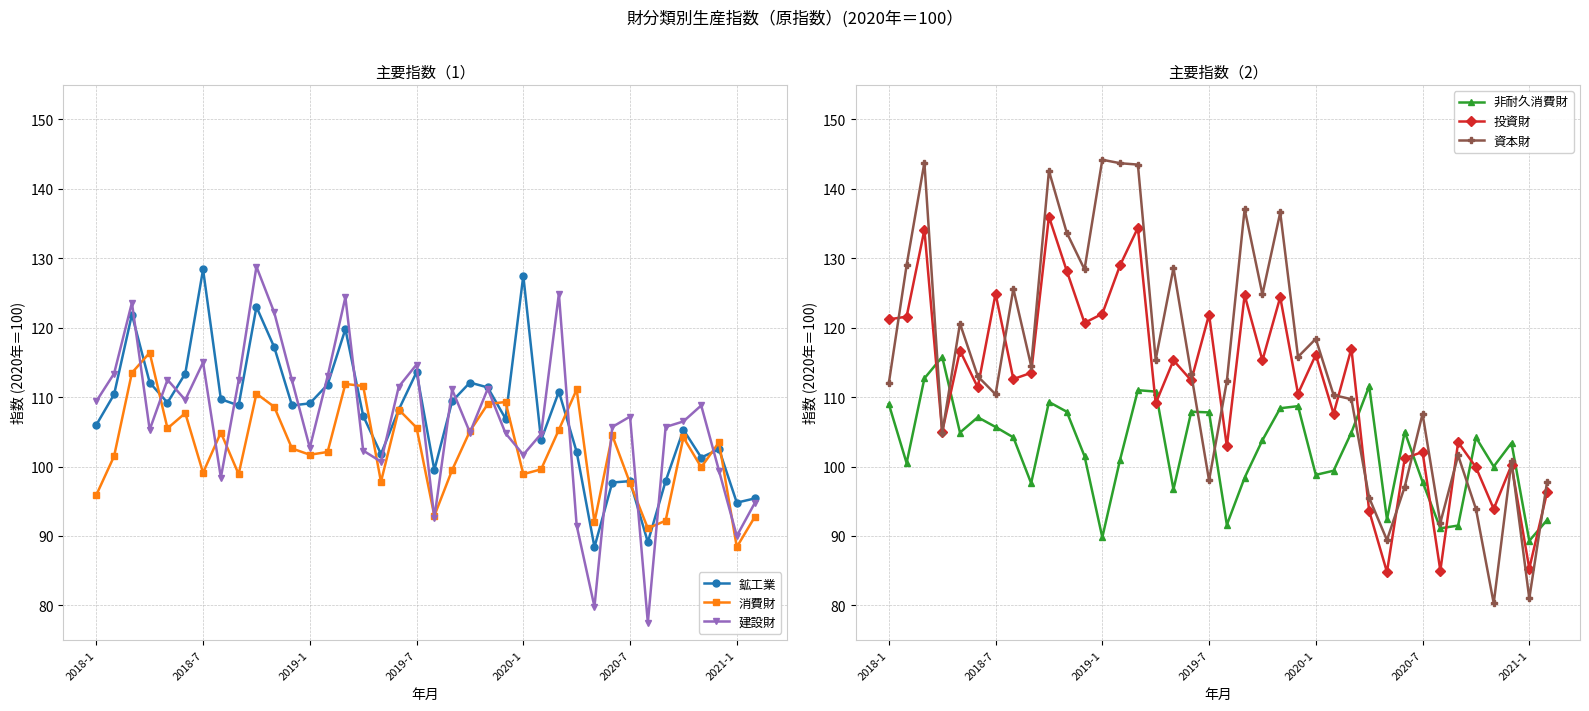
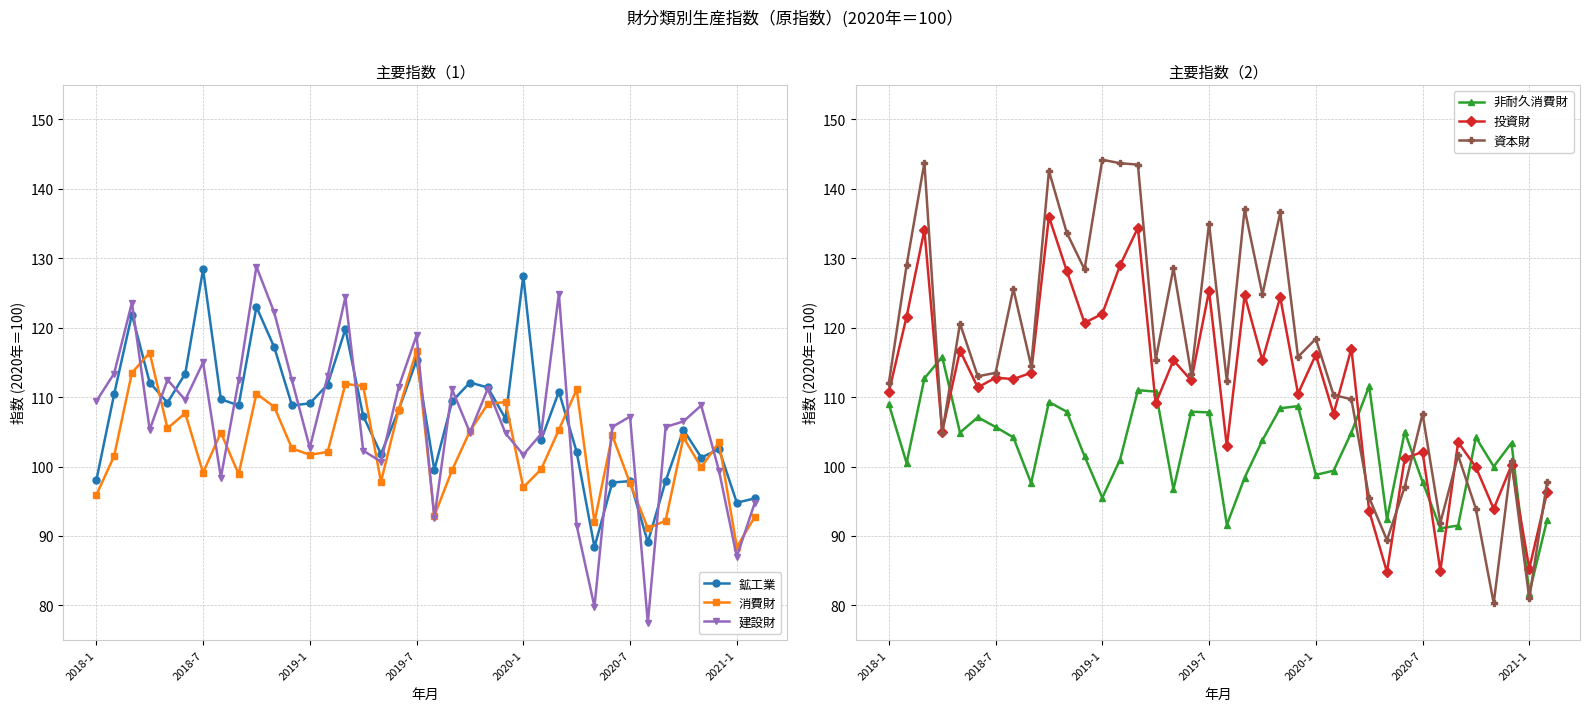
主要指数（1）, 鉱工業, 2018-1: 106 -> 98
主要指数（1）, 鉱工業, 2019-7: 114 -> 115
主要指数（1）, 消費財, 2019-7: 106 -> 117
主要指数（1）, 建設財, 2019-7: 115 -> 119
主要指数（1）, 消費財, 2020-1: 99 -> 97
主要指数（1）, 建設財, 2021-1: 90 -> 87
主要指数（2）, 投資財, 2018-1: 121 -> 111
主要指数（2）, 投資財, 2018-7: 125 -> 113
主要指数（2）, 資本財, 2018-7: 110 -> 114
主要指数（2）, 非耐久消費財, 2019-1: 90 -> 96
主要指数（2）, 投資財, 2019-7: 122 -> 125
主要指数（2）, 資本財, 2019-7: 98 -> 135
主要指数（2）, 非耐久消費財, 2021-1: 89 -> 82
